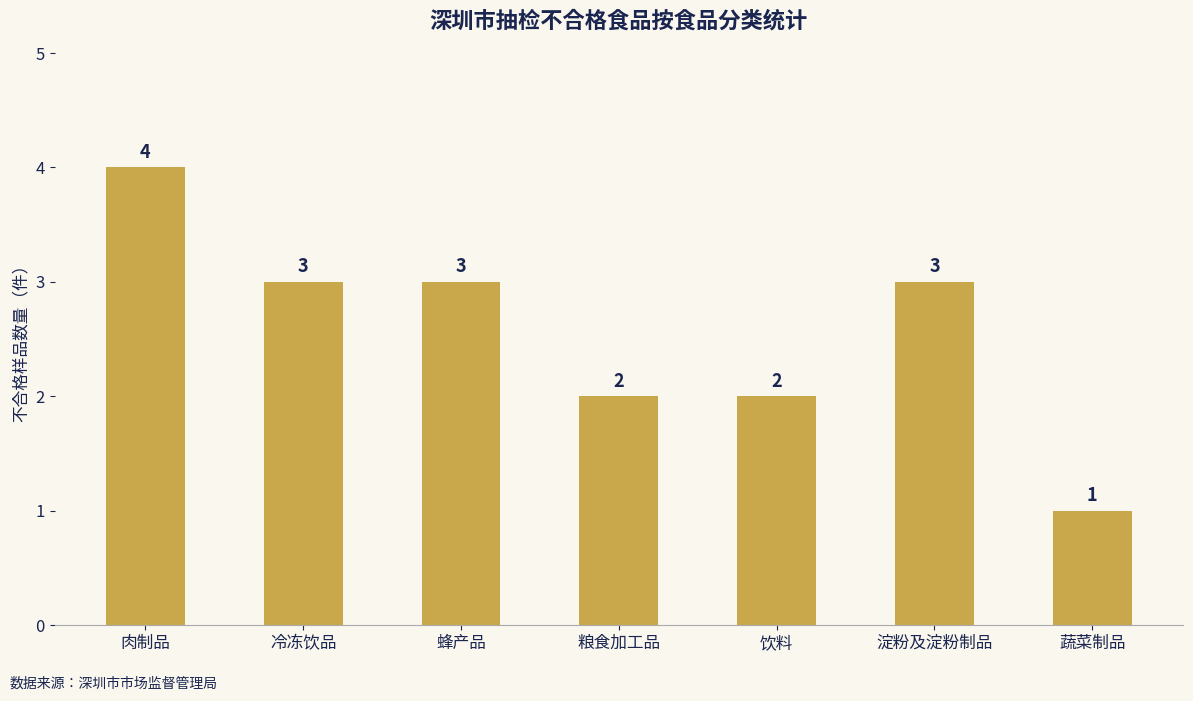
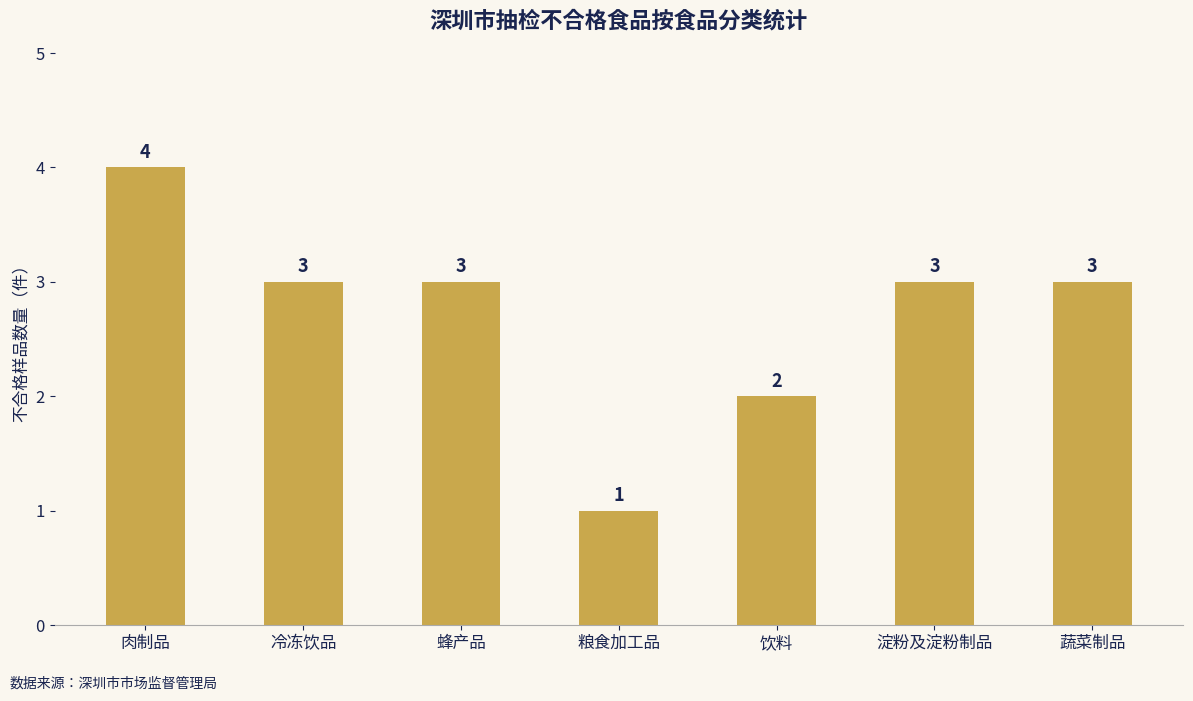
粮食加工品: 2 -> 1
蔬菜制品: 1 -> 3
